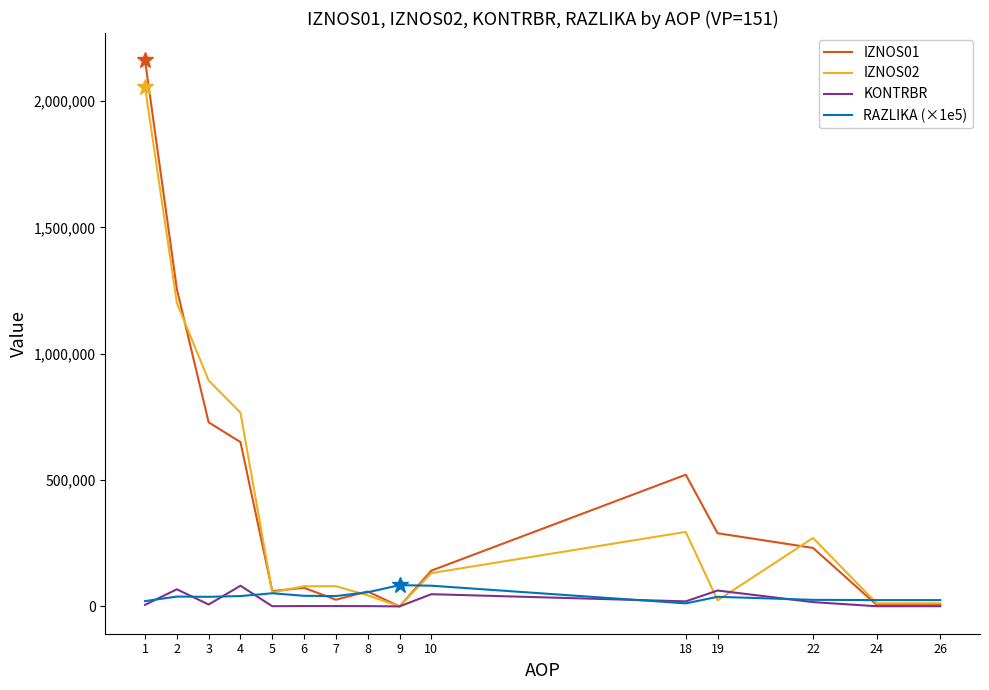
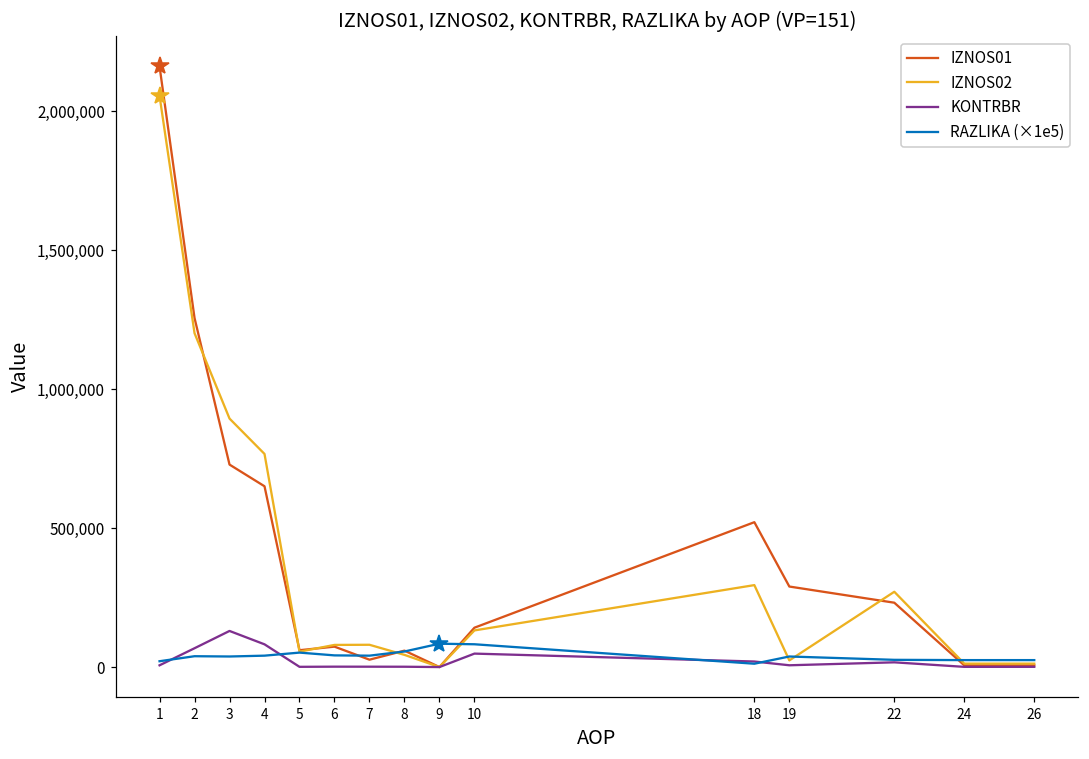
KONTRBR, 3: 10,000 -> 130,000
KONTRBR, 19: 60,000 -> 10,000
